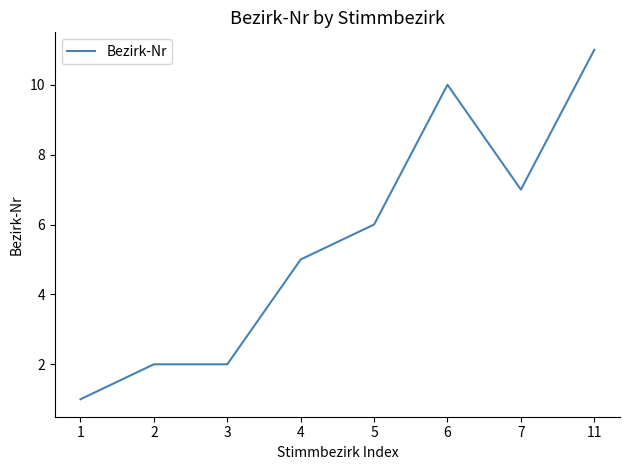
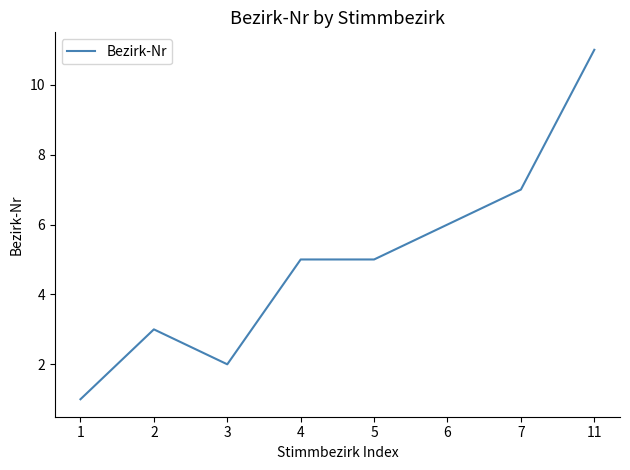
2: 2 -> 3
5: 6 -> 5
6: 10 -> 6
